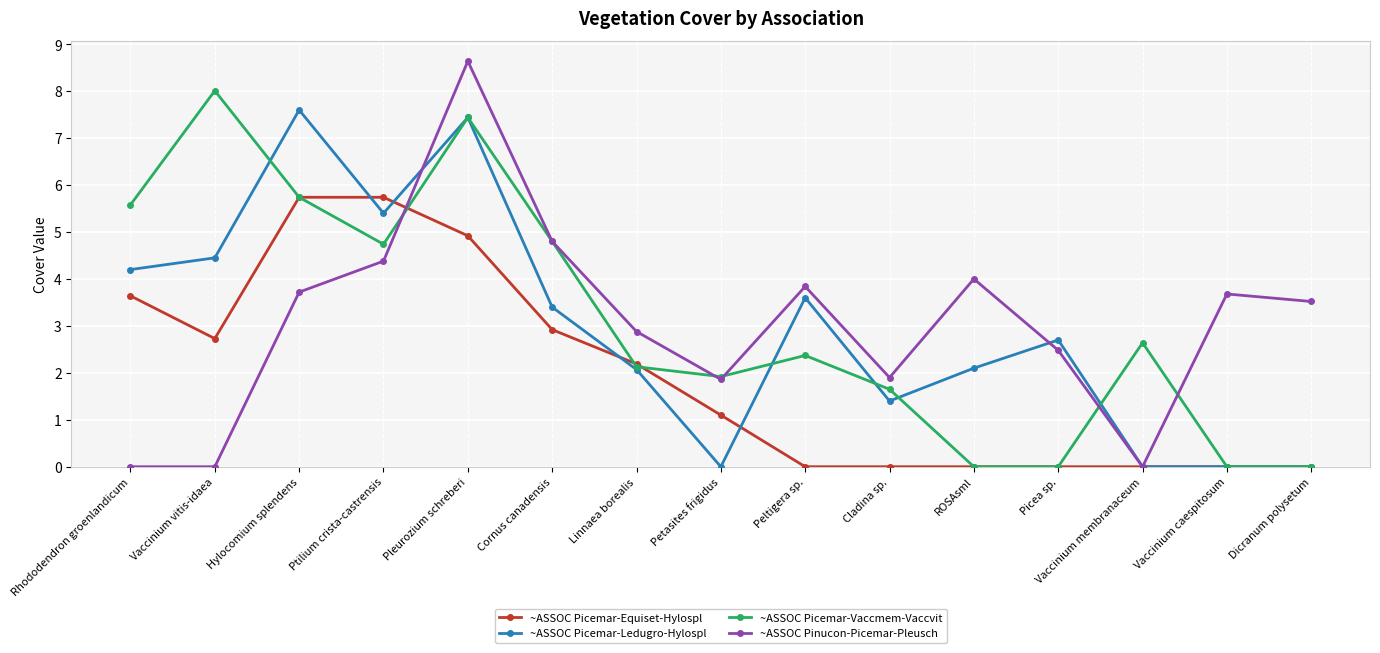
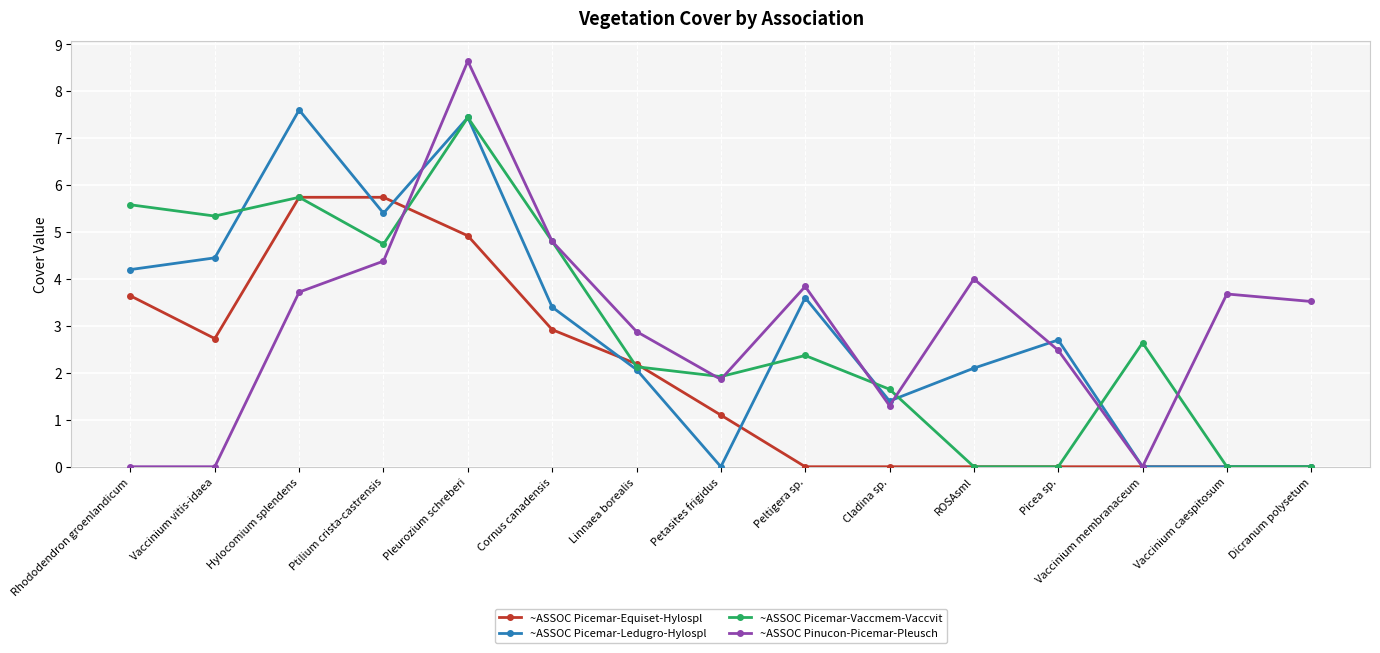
~ASSOC Picemar-Vaccmem-Vaccvit, Vaccinium vitis-idaea: 8.0 -> 5.3
~ASSOC Pinucon-Picemar-Pleusch, Cladina sp.: 1.9 -> 1.3
